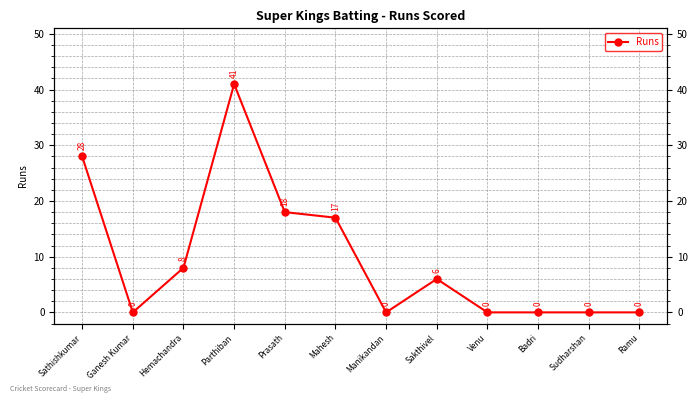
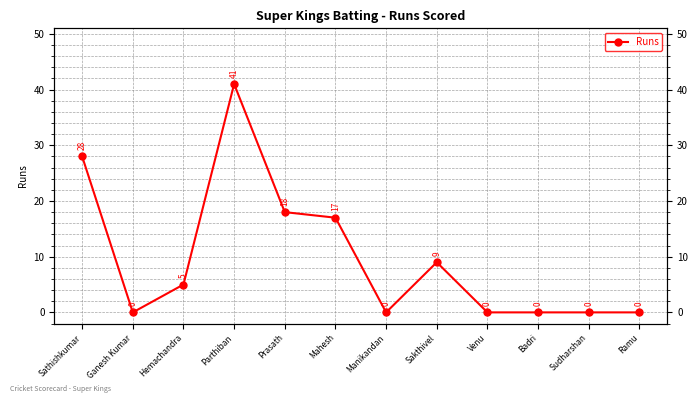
Hemachandra: 8 -> 5
Sakthivel: 6 -> 9
